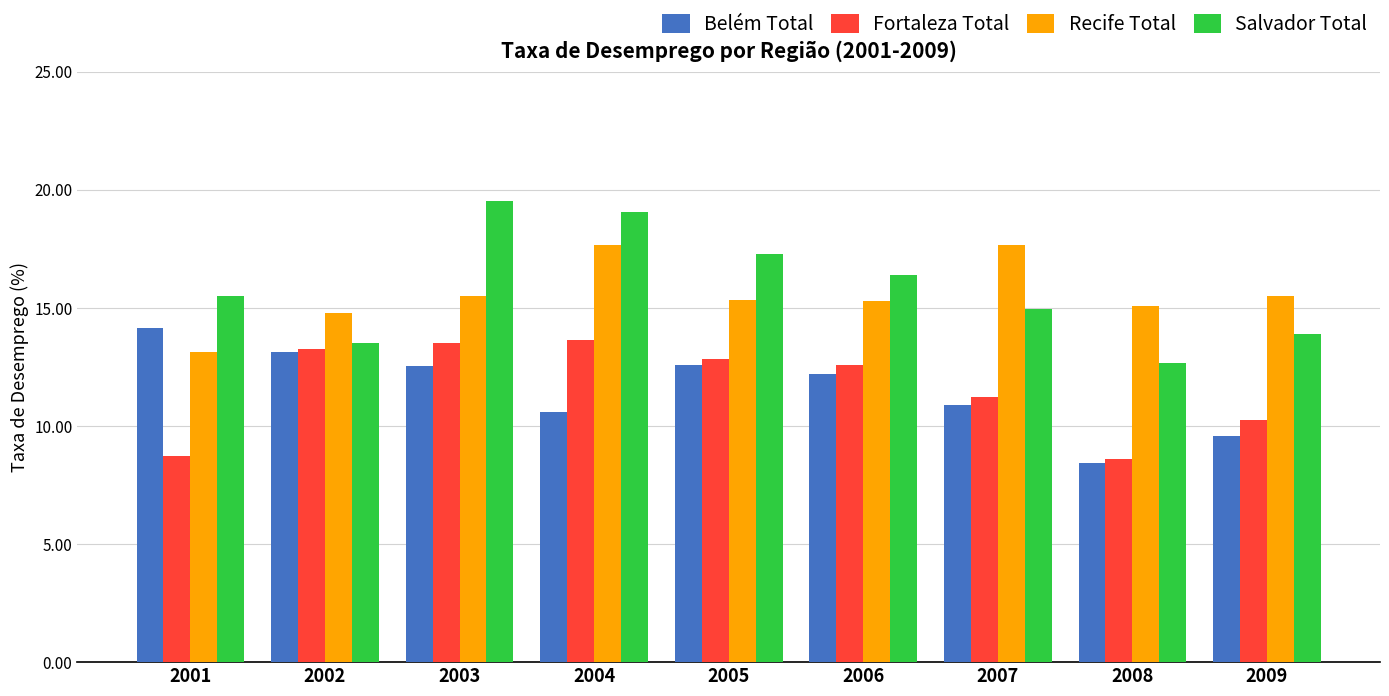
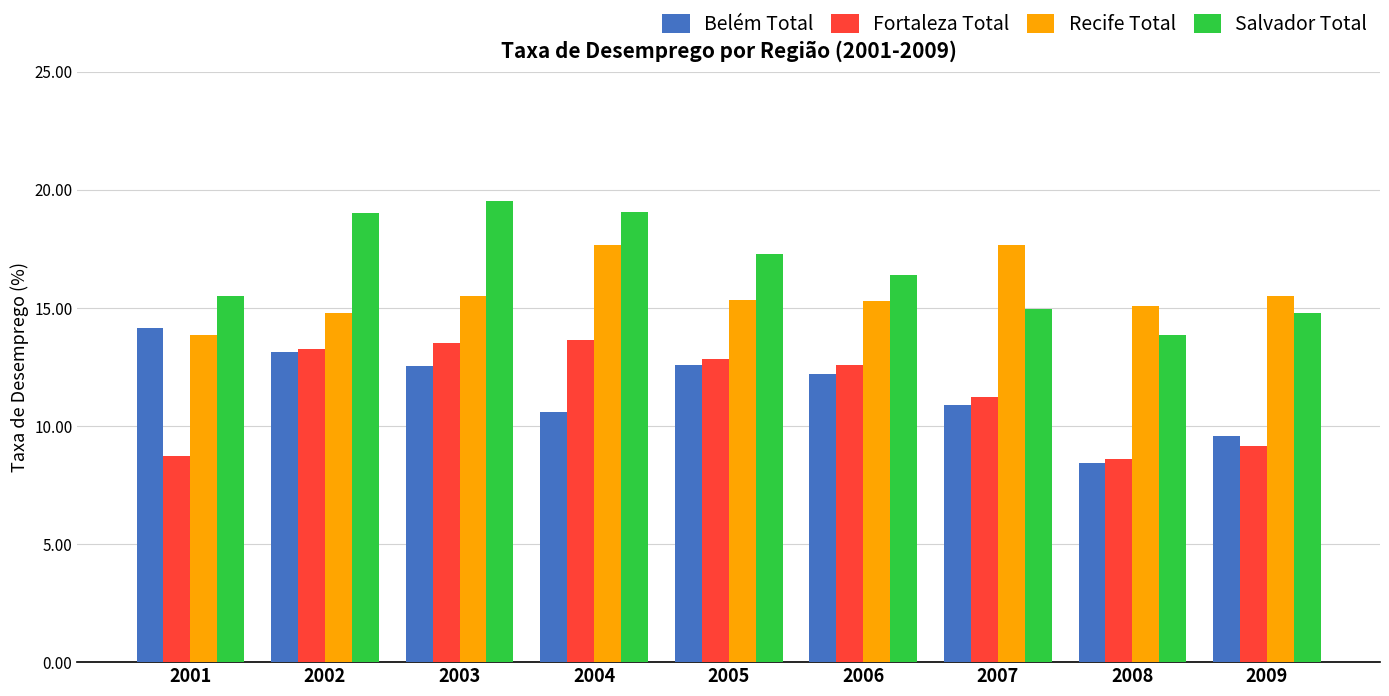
Recife Total, 2001: 13.1 -> 13.9
Salvador Total, 2002: 13.5 -> 19.0
Salvador Total, 2008: 12.7 -> 13.8
Fortaleza Total, 2009: 10.2 -> 9.2
Salvador Total, 2009: 13.9 -> 14.8
